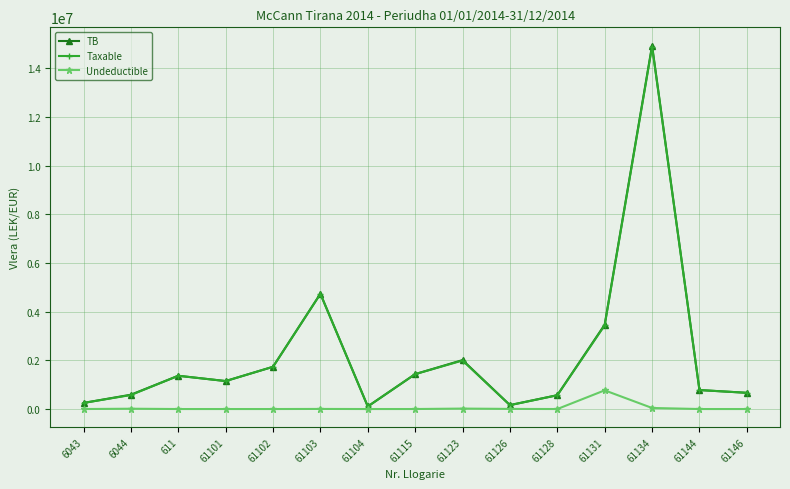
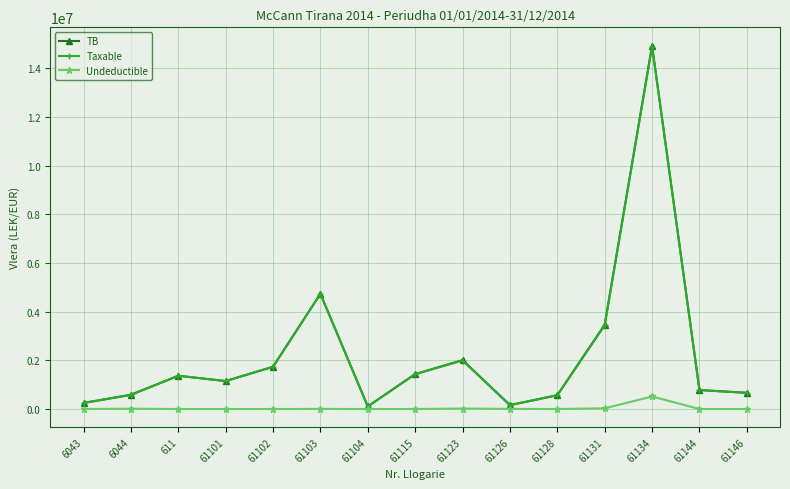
Undeductible, 61131: 800000 -> 0
Undeductible, 61134: 0 -> 500000
